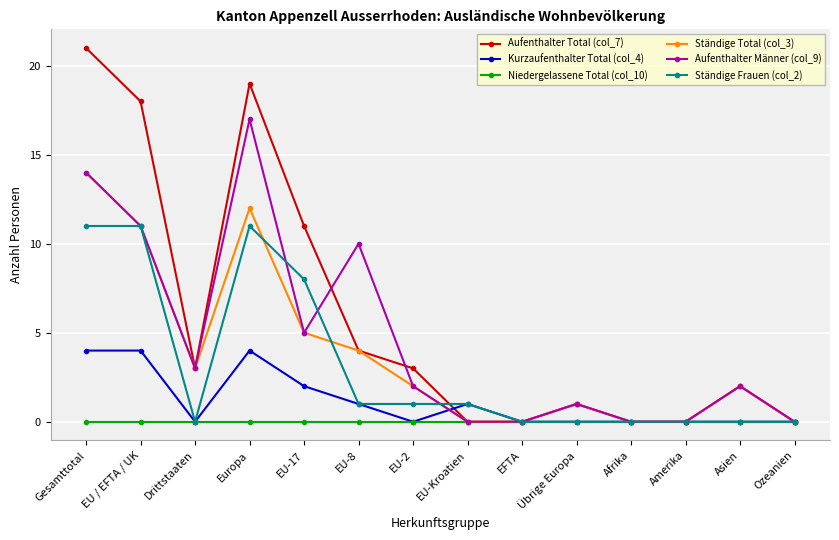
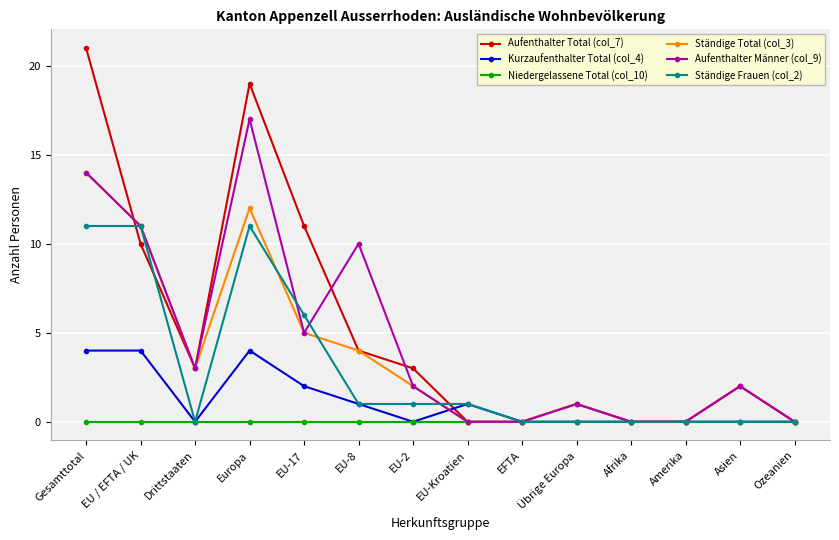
Aufenthalter Total (col_7), EU / EFTA / UK: 18 -> 10
Ständige Frauen (col_2), EU-17: 8 -> 6
